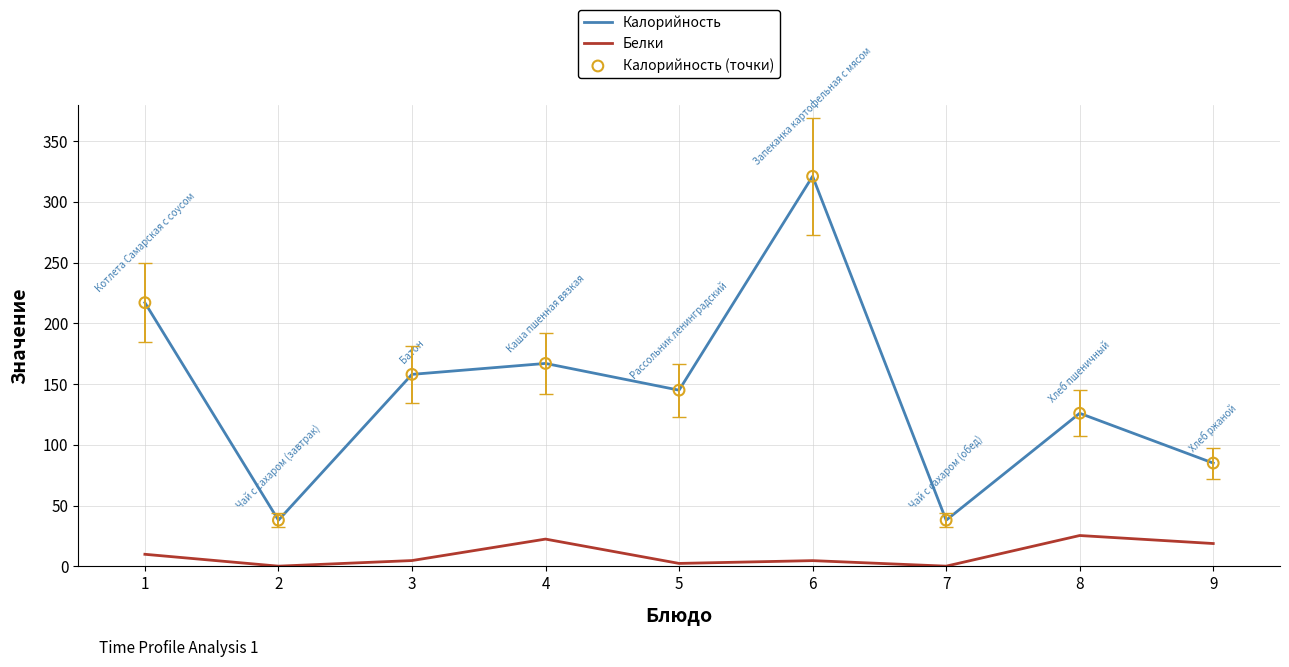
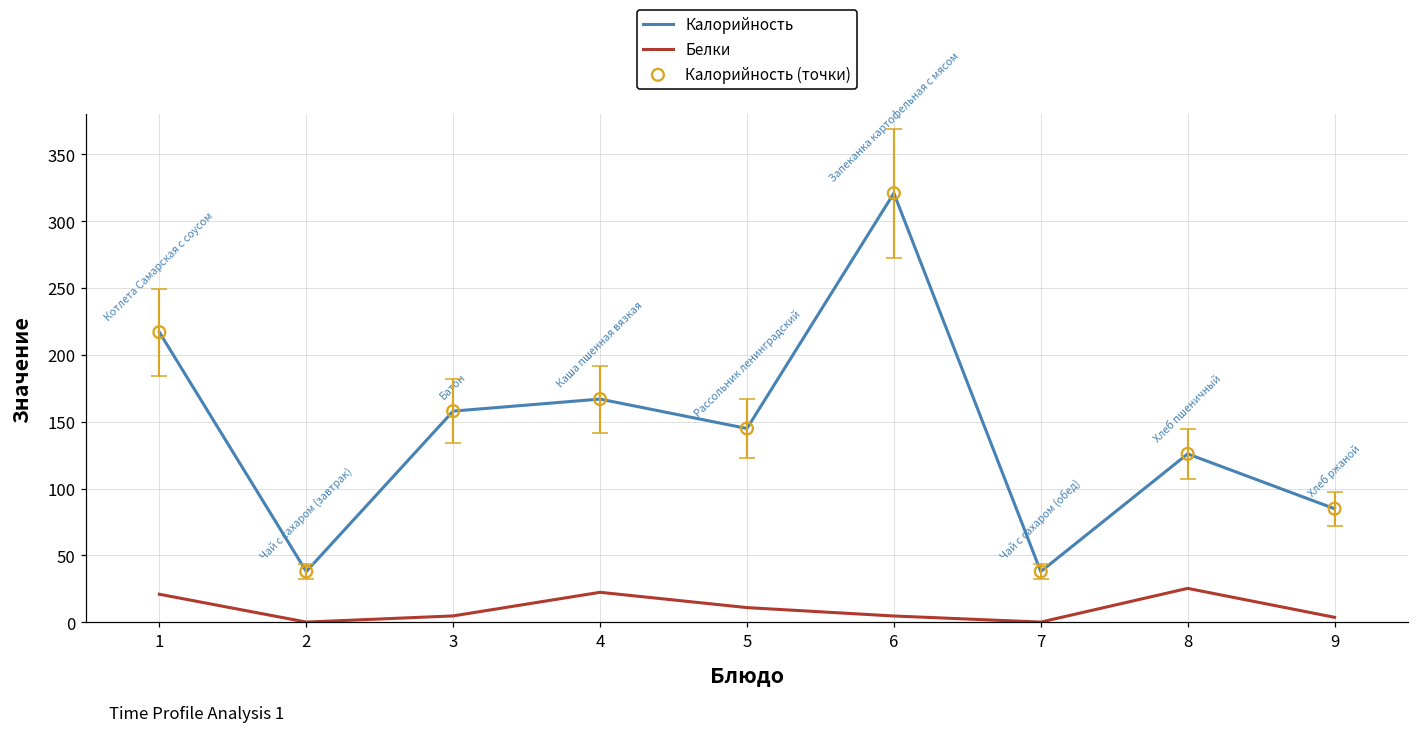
Белки, 1: 10 -> 21
Белки, 5: 2 -> 11
Белки, 9: 19 -> 4
